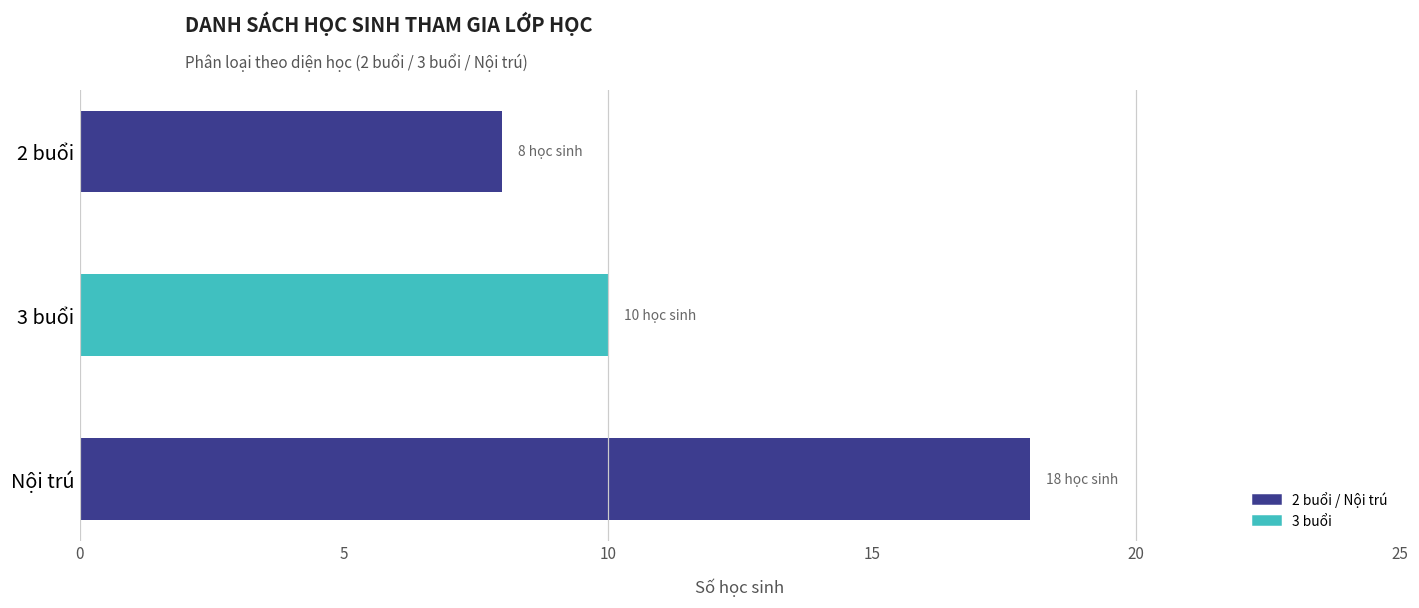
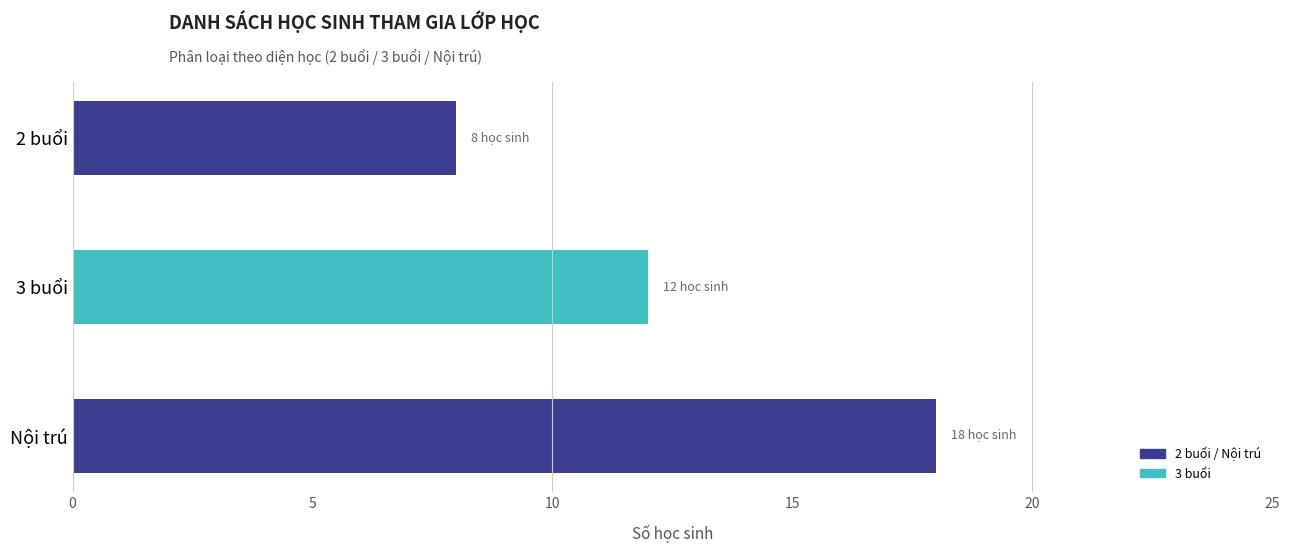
3 buổi: 10 -> 12
